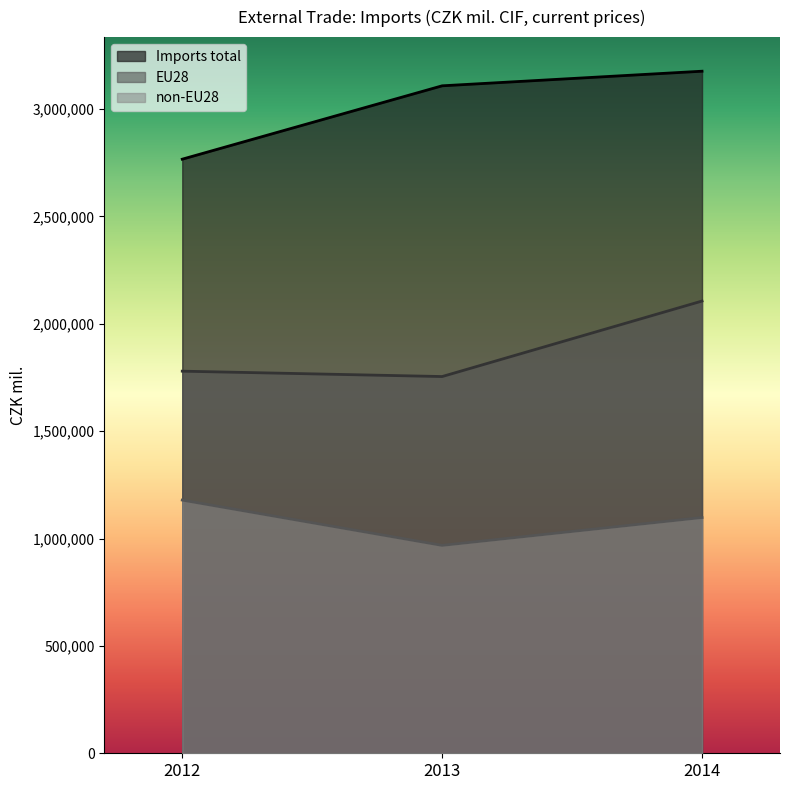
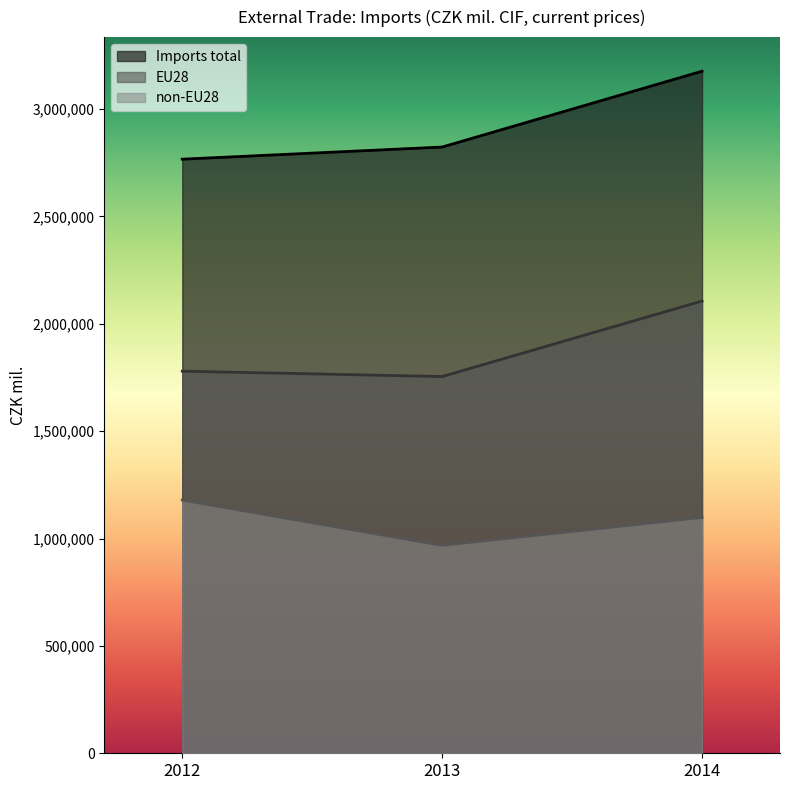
Imports total, 2013: 3,110,000 -> 2,820,000
